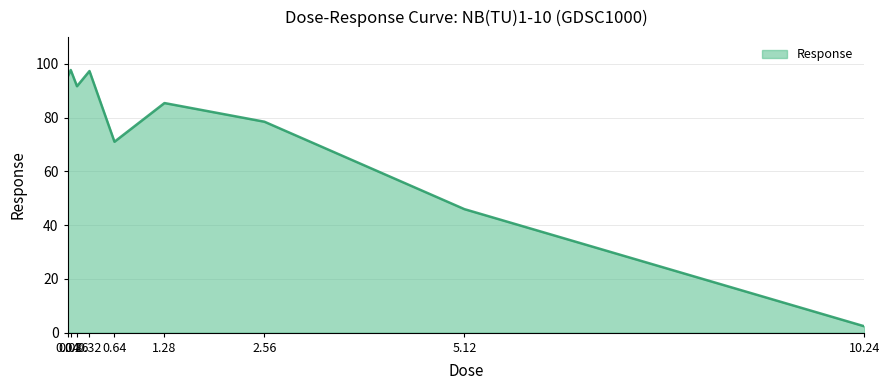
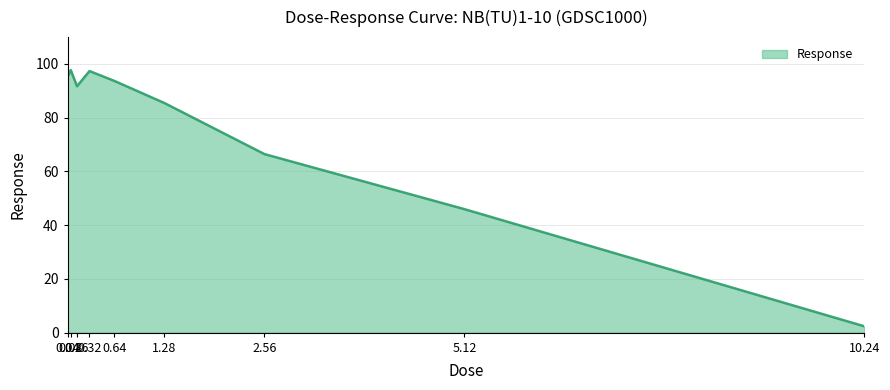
0.64: 71 -> 94
2.56: 79 -> 66
